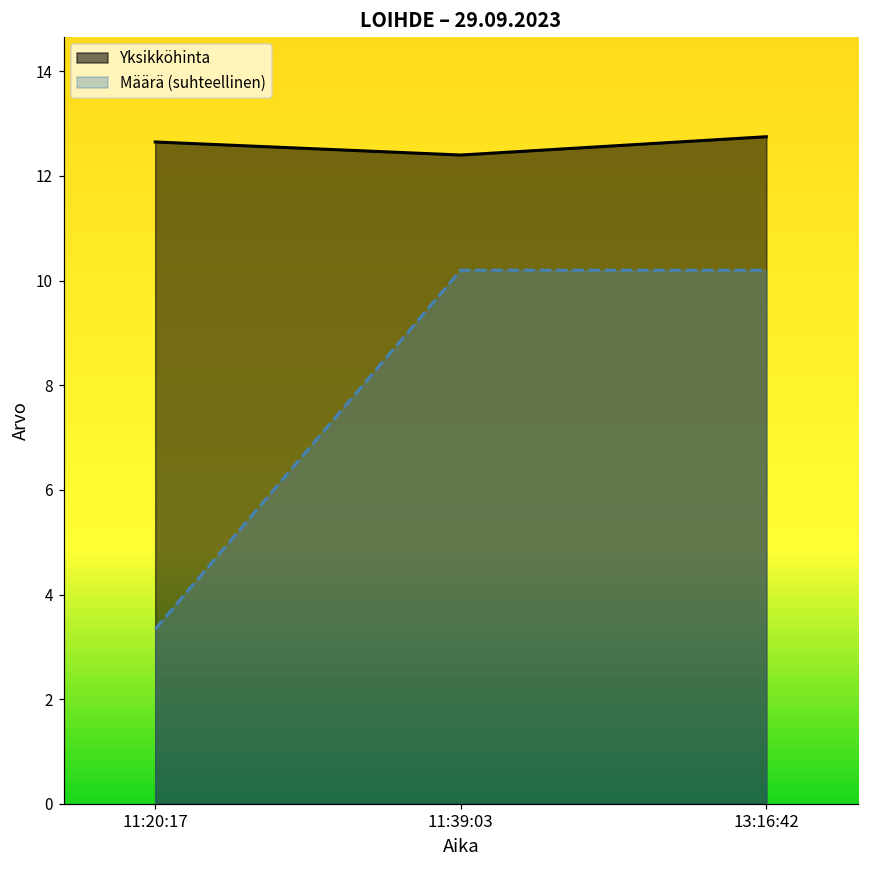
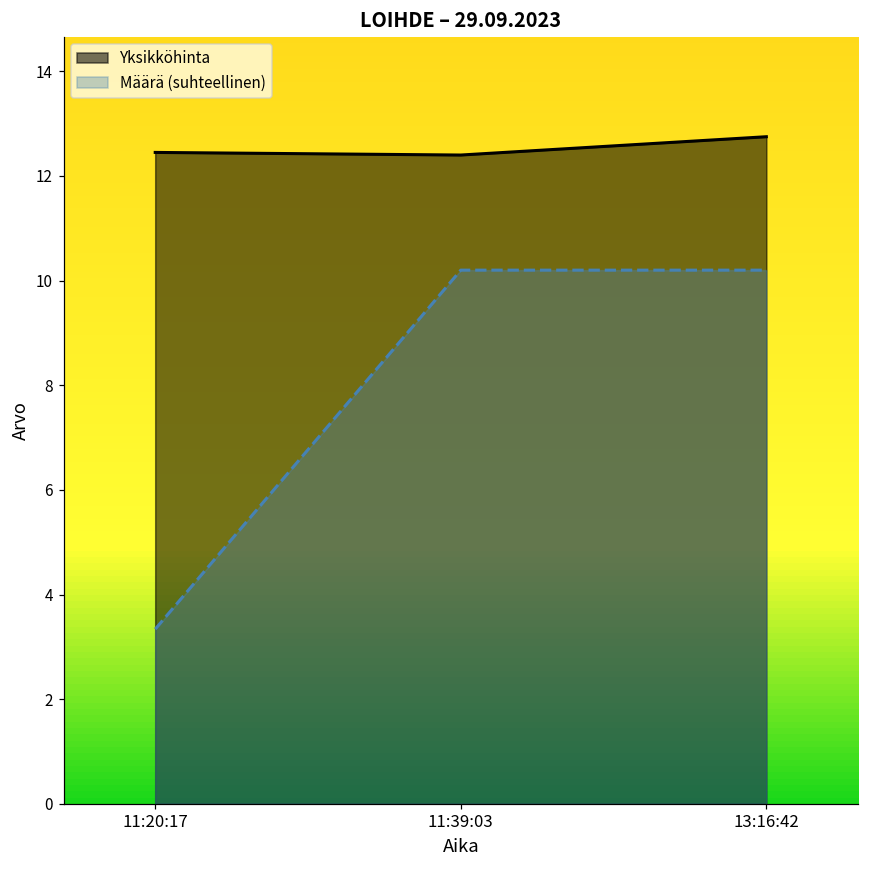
Yksikköhinta, 11:20:17: 12.7 -> 12.5
